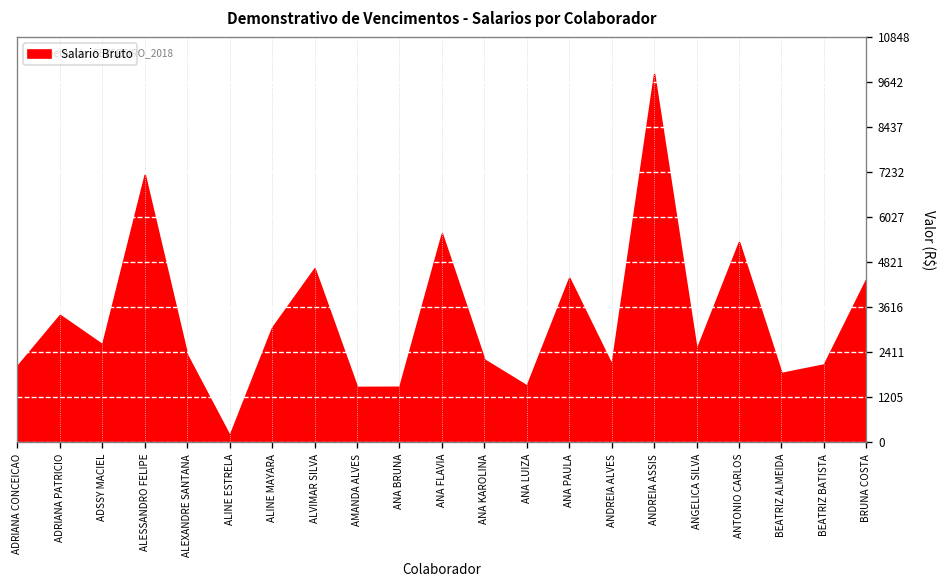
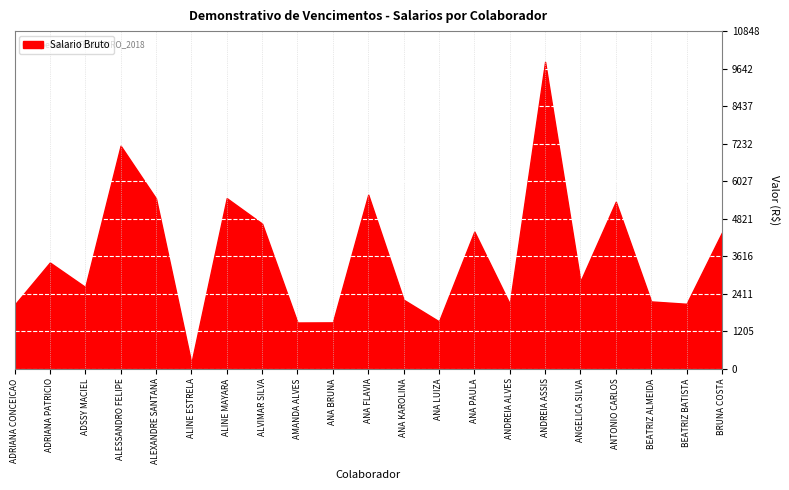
ALEXANDRE SANTANA: 2300 -> 5500
ALINE MAYARA: 3100 -> 5500
ANGELICA SILVA: 2500 -> 2800
BEATRIZ ALMEIDA: 1900 -> 2200
